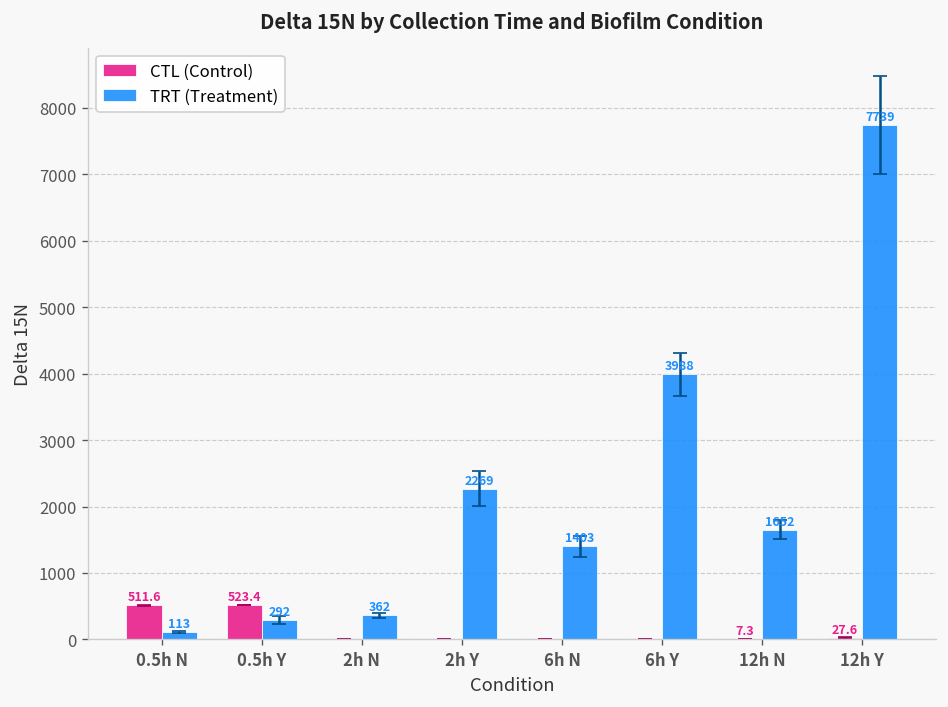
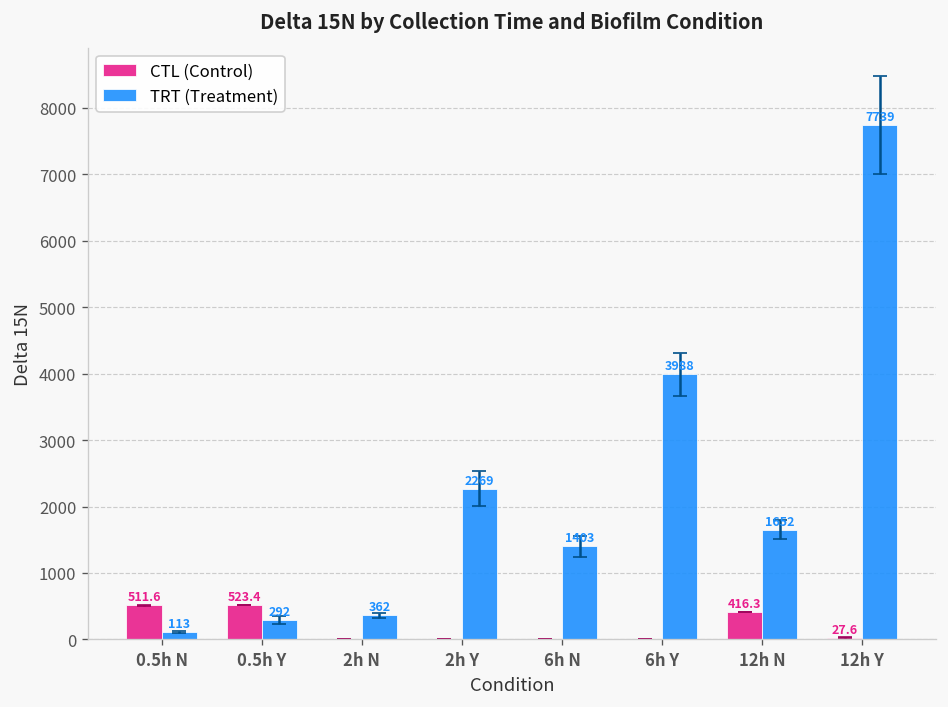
CTL (Control), 12h N: 7.3 -> 416.3
